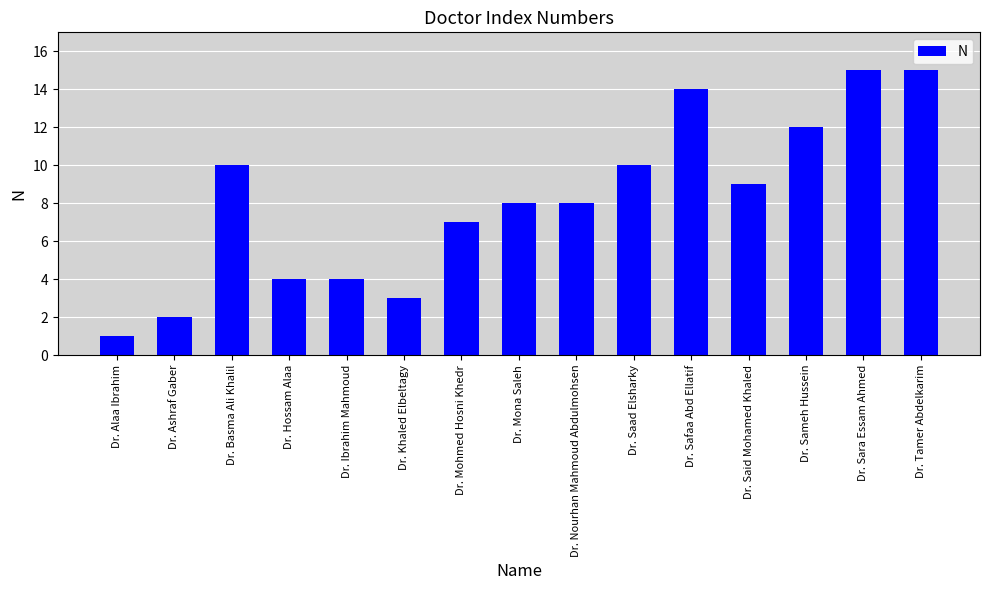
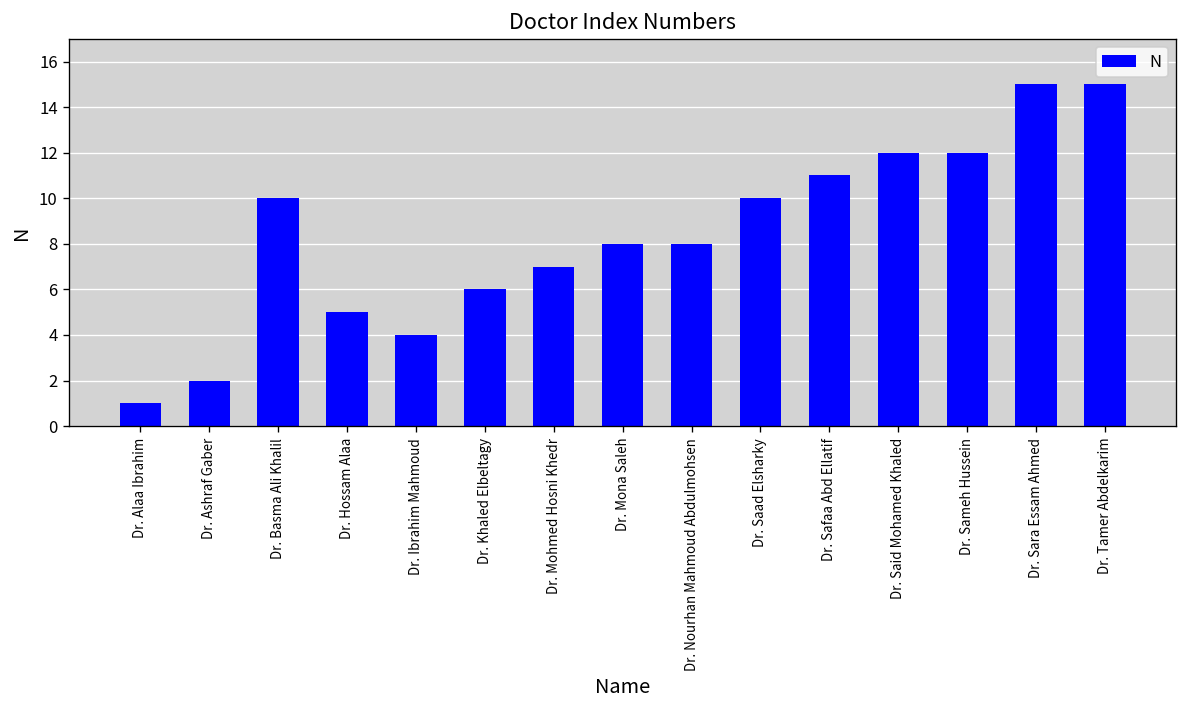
Dr. Hossam Alaa: 4 -> 5
Dr. Khaled Elbeltagy: 3 -> 6
Dr. Safaa Abd Ellatif: 14 -> 11
Dr. Said Mohamed Khaled: 9 -> 12
